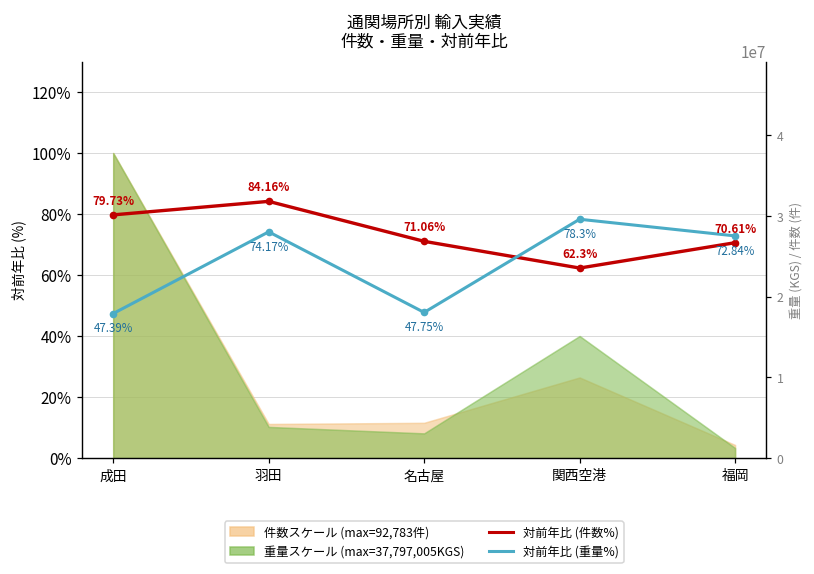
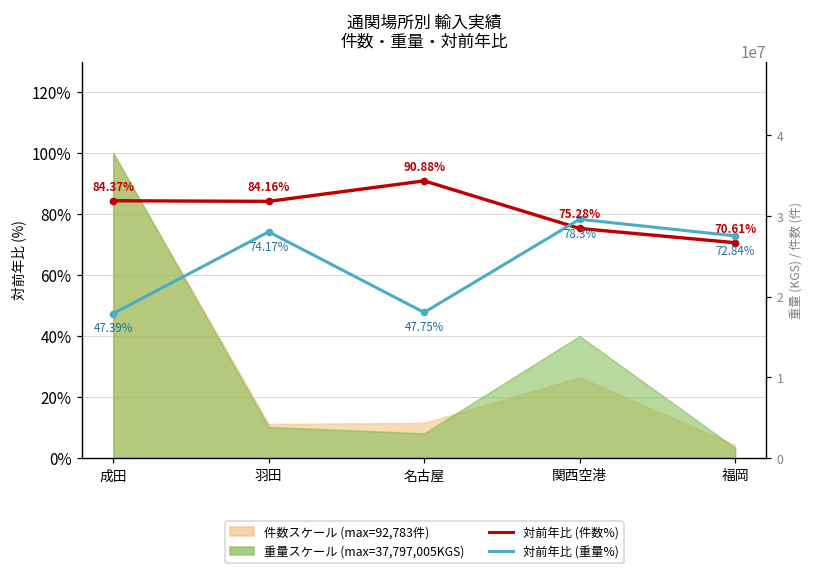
対前年比 (件数%), 成田: 79.73% -> 84.37%
対前年比 (件数%), 名古屋: 71.06% -> 90.88%
対前年比 (件数%), 関西空港: 62.3% -> 75.28%
